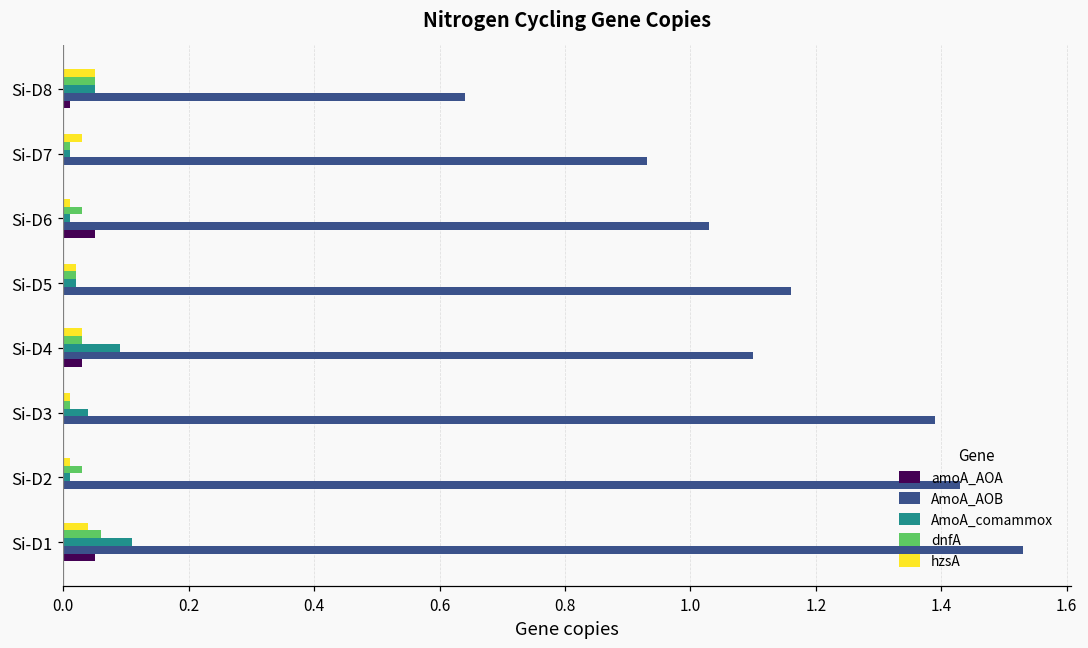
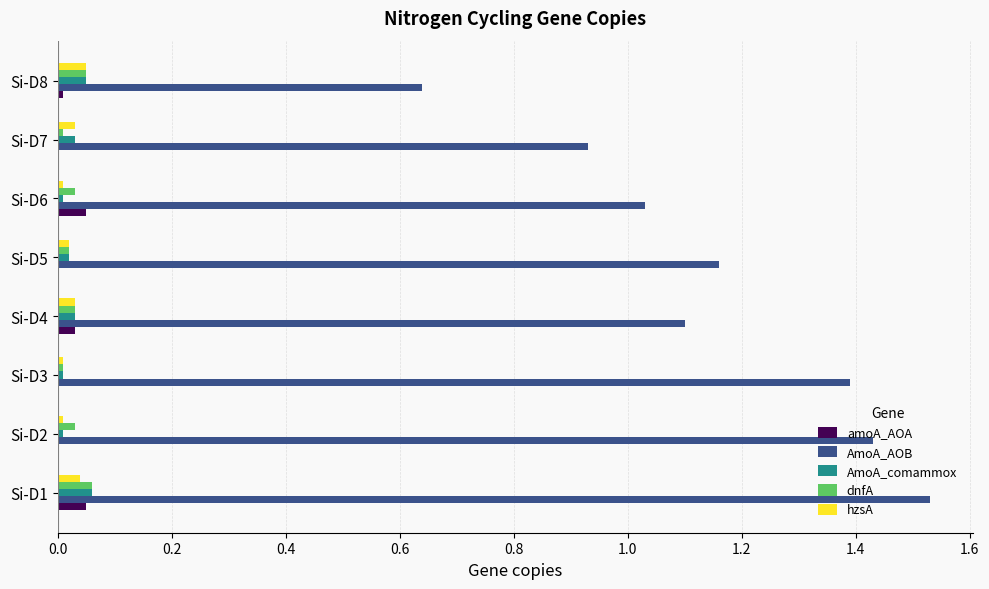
AmoA_comammox, Si-D7: 0.01 -> 0.03
AmoA_comammox, Si-D4: 0.09 -> 0.03
AmoA_comammox, Si-D3: 0.04 -> 0.01
AmoA_comammox, Si-D1: 0.11 -> 0.06
